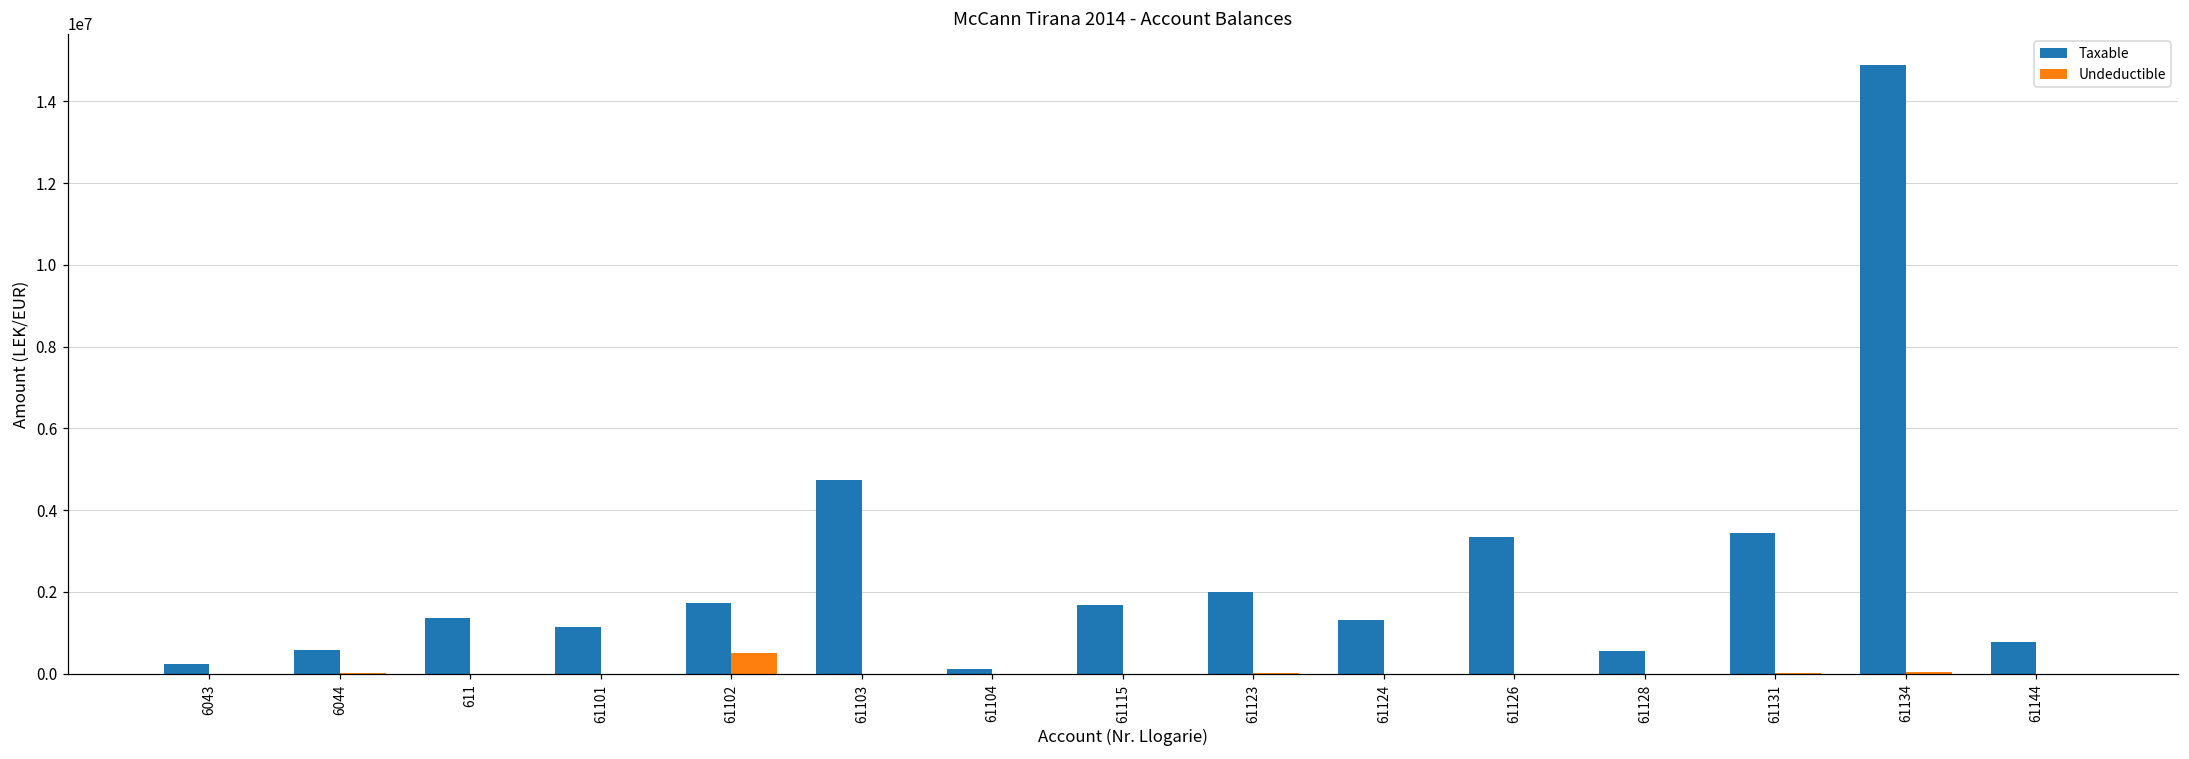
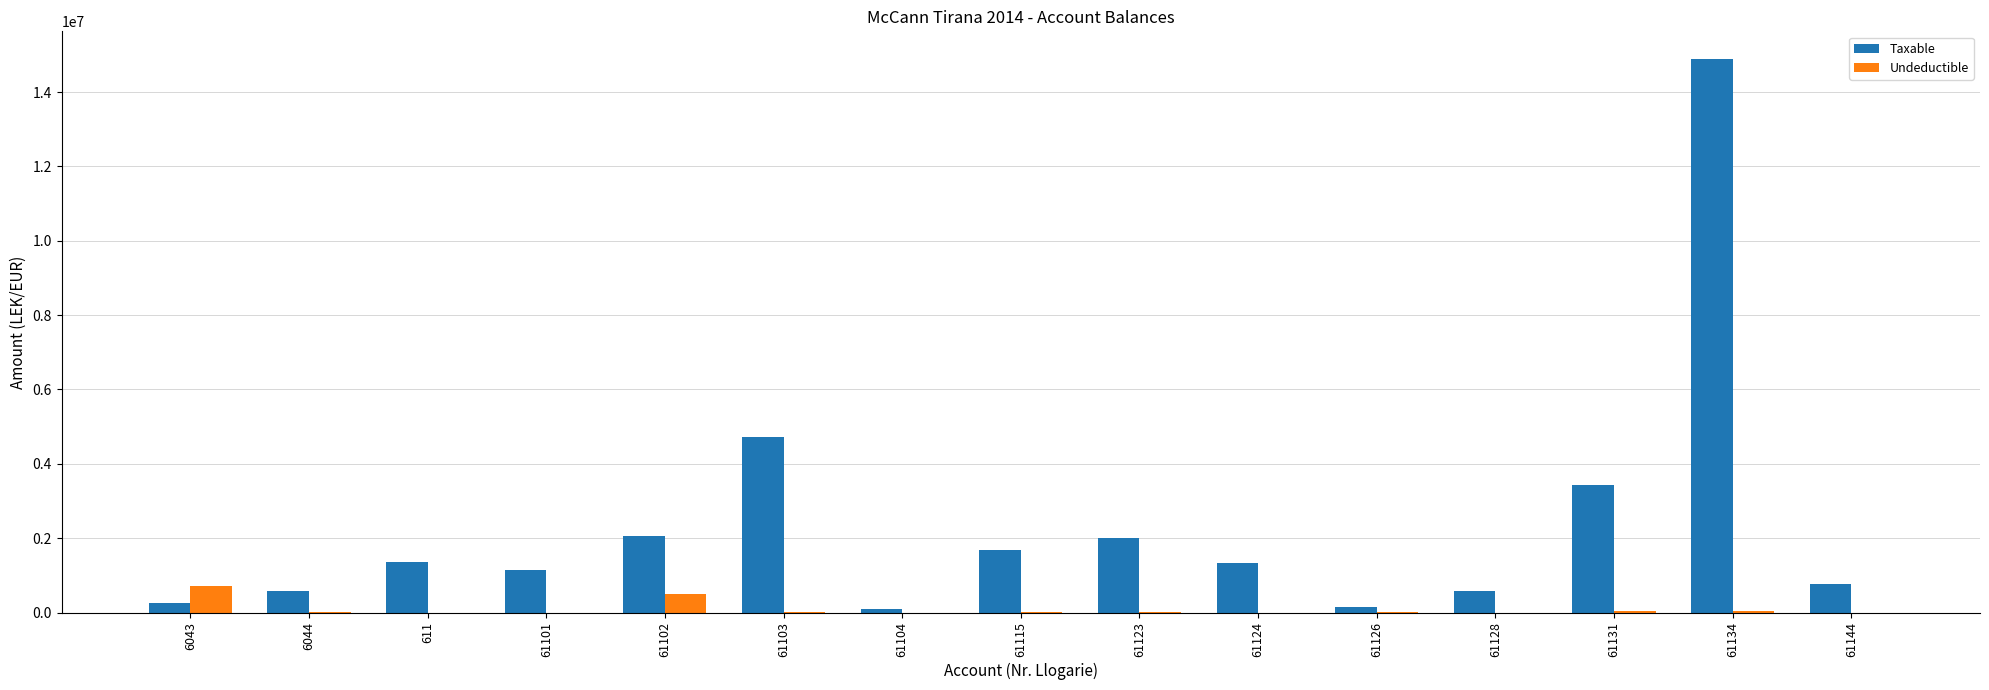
Undeductible, 6043: 0 -> 700000
Taxable, 61102: 1700000 -> 2100000
Taxable, 61126: 3300000 -> 200000
